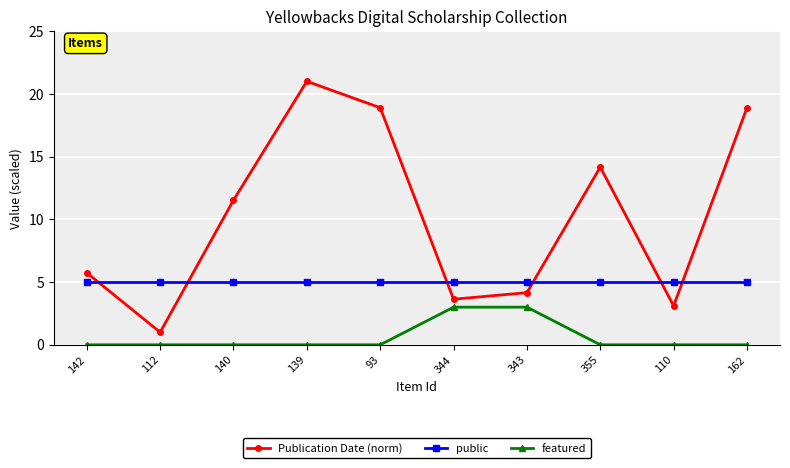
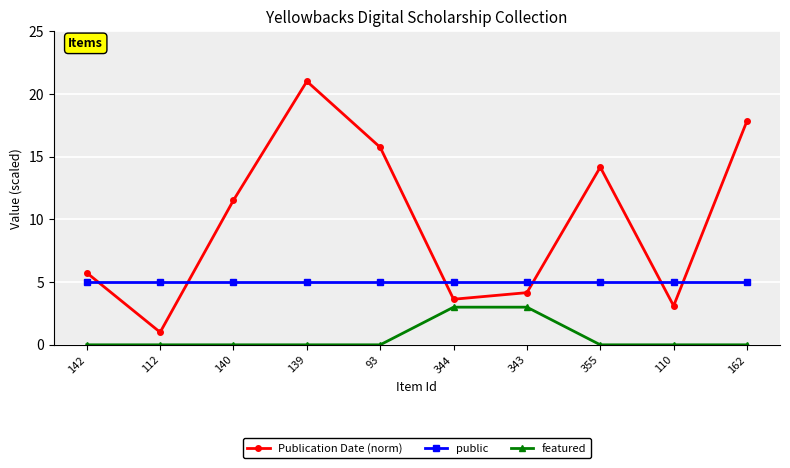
Publication Date (norm), 93: 18.9 -> 15.7
Publication Date (norm), 162: 18.9 -> 17.8
